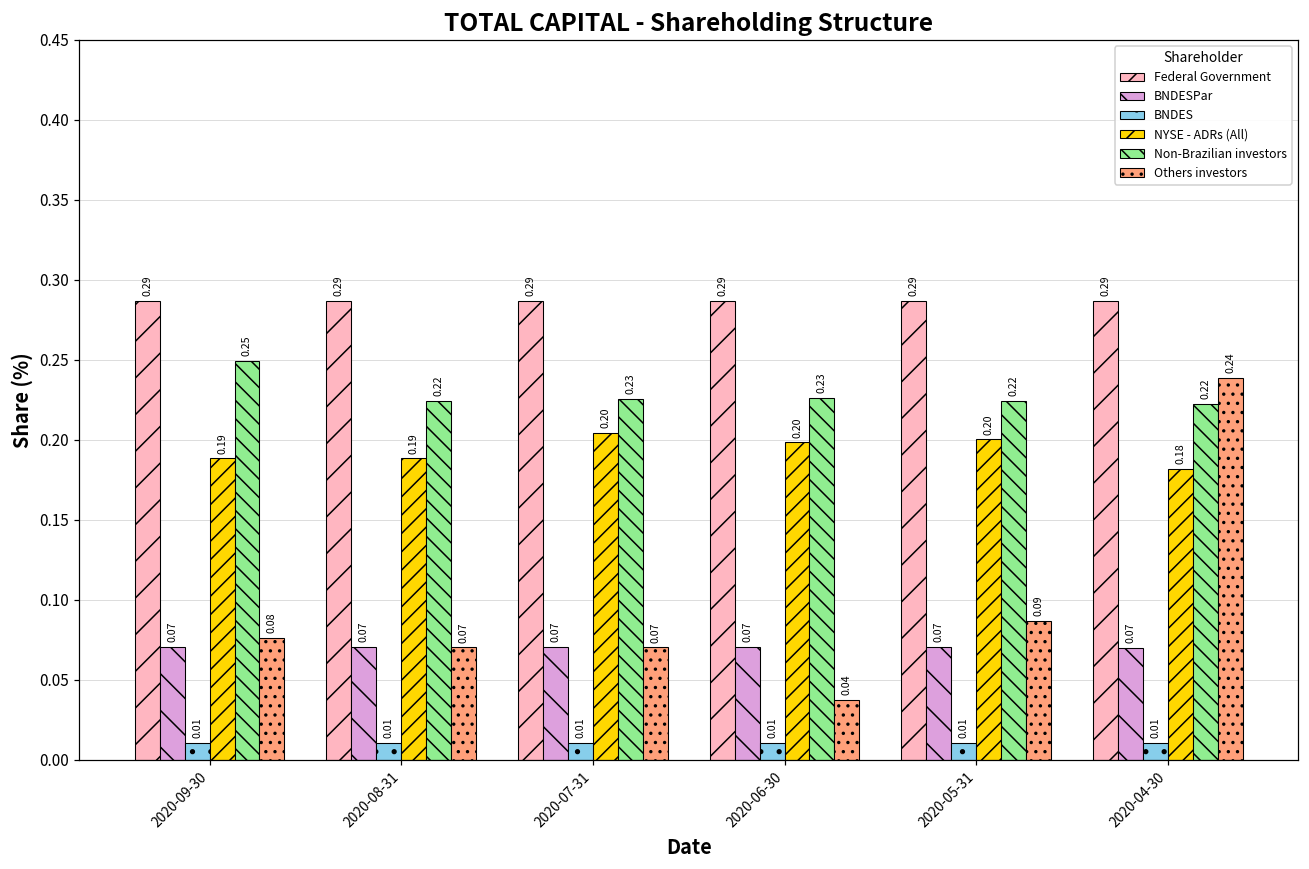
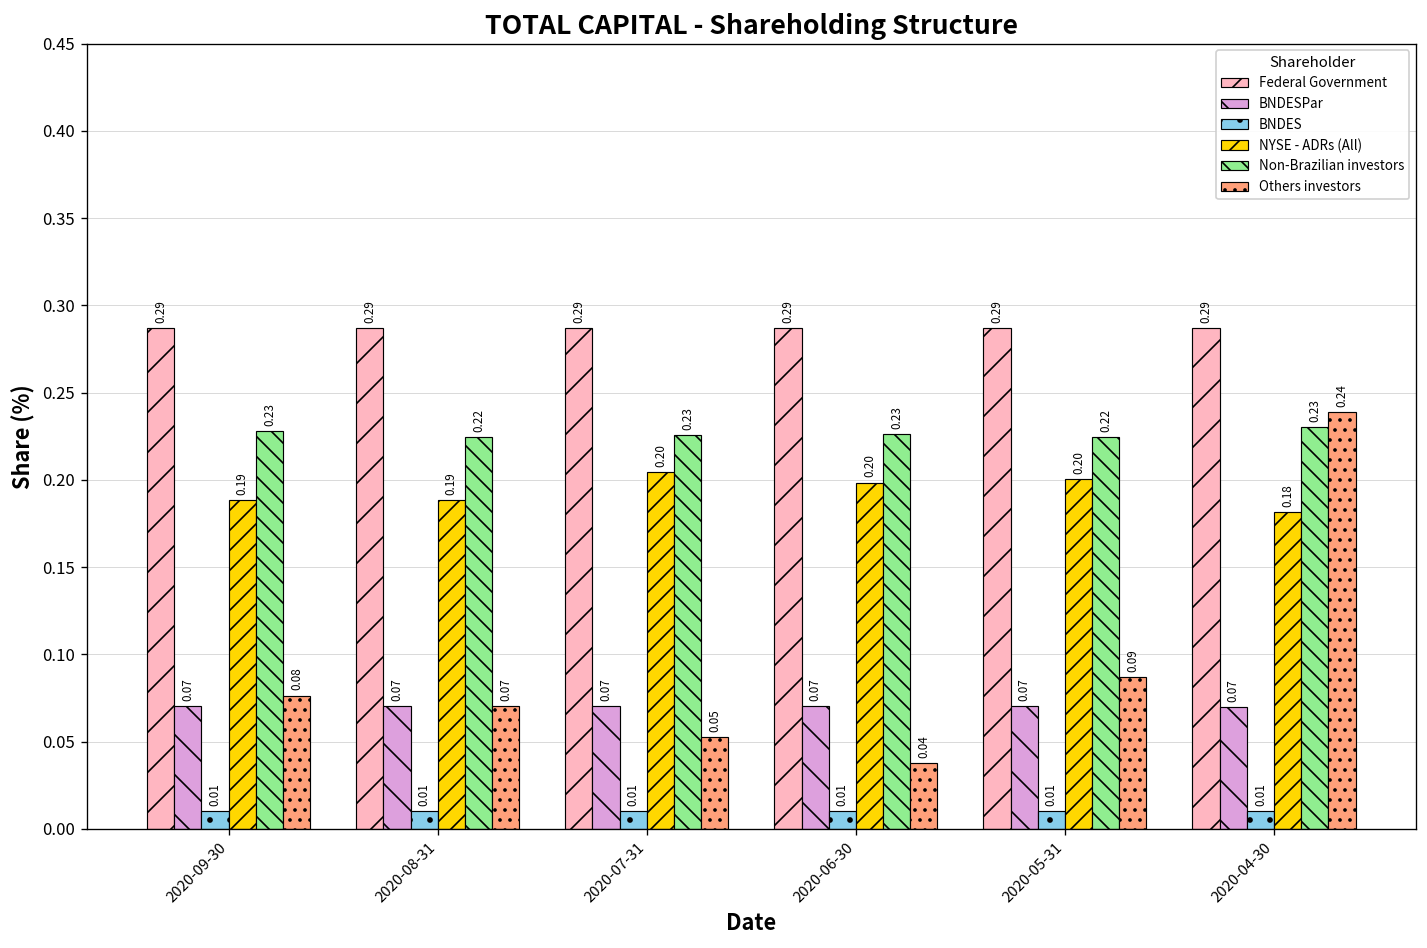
Non-Brazilian investors, 2020-09-30: 0.25 -> 0.23
Others investors, 2020-07-31: 0.07 -> 0.05
Non-Brazilian investors, 2020-04-30: 0.22 -> 0.23
